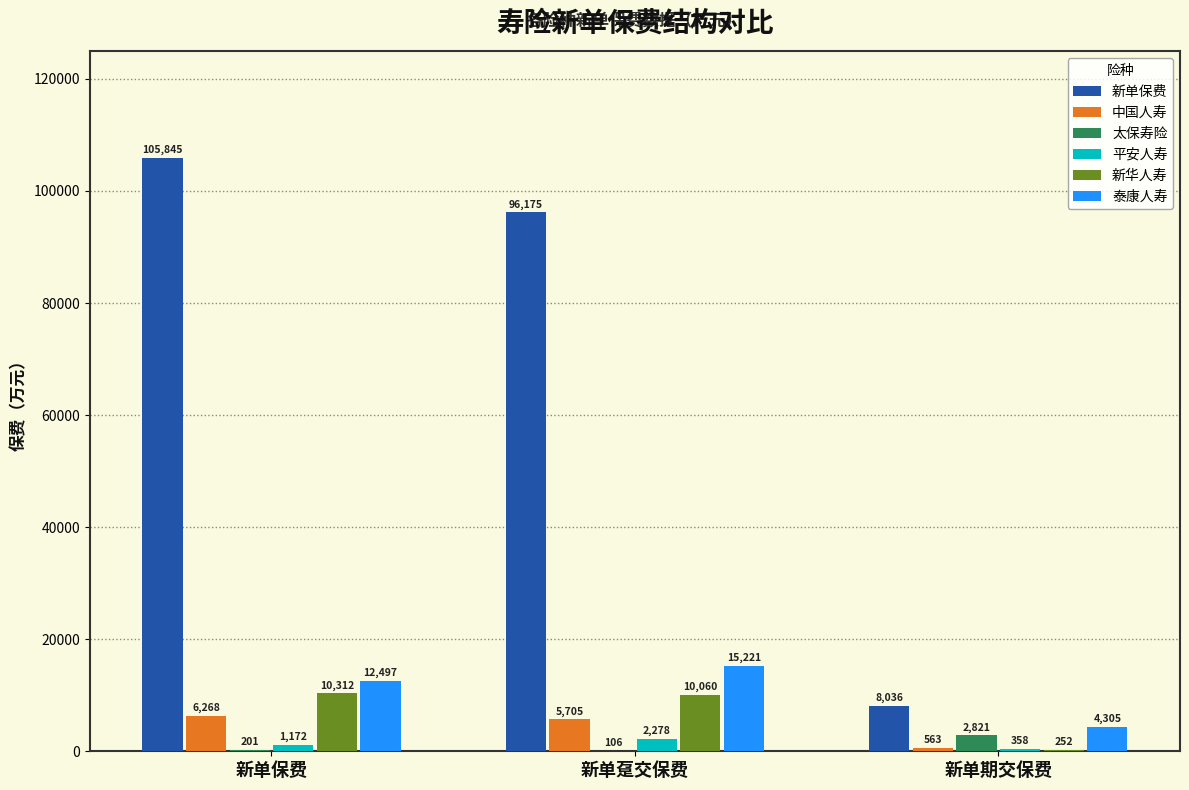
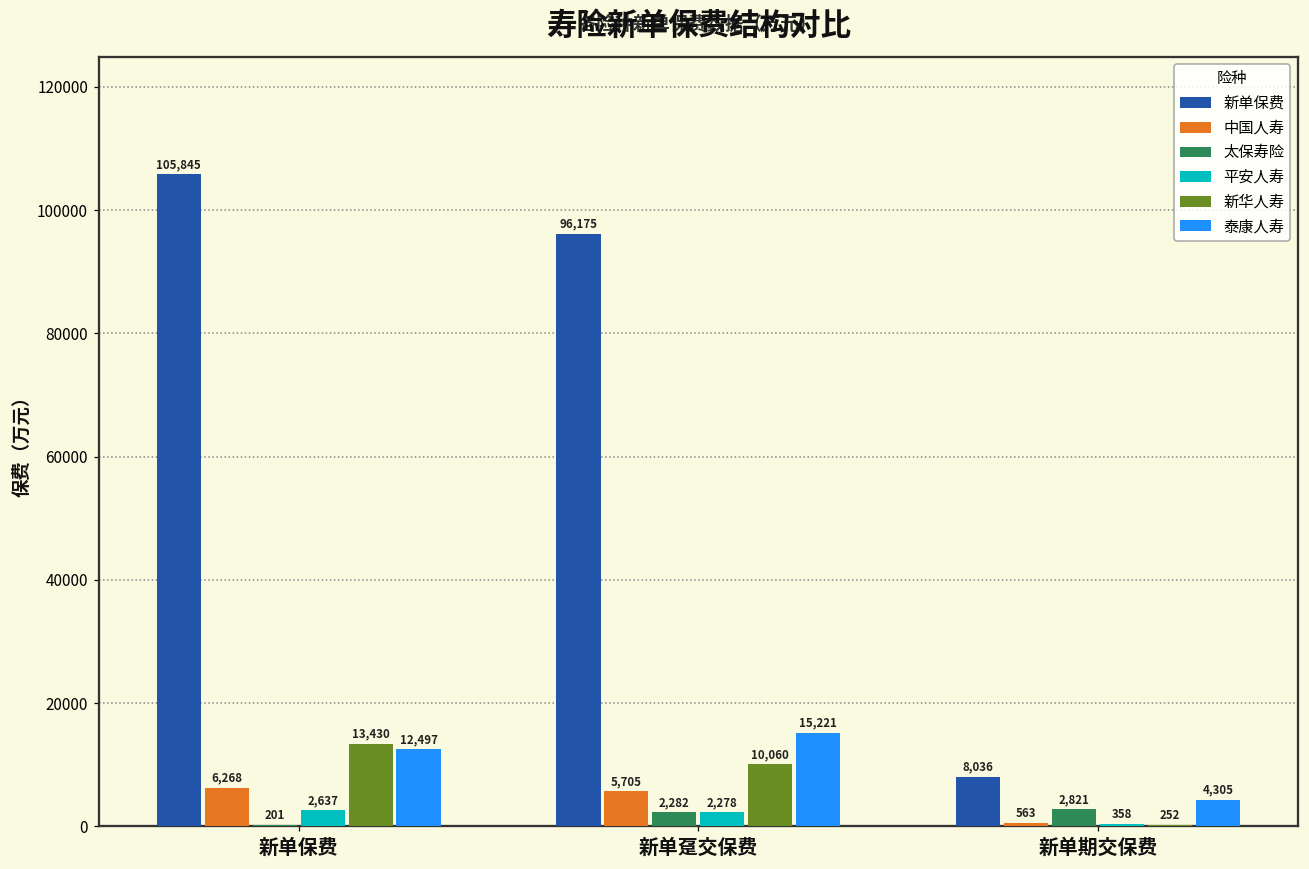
平安人寿, 新单保费: 1,172 -> 2,637
新华人寿, 新单保费: 10,312 -> 13,430
太保寿险, 新单趸交保费: 106 -> 2,282
